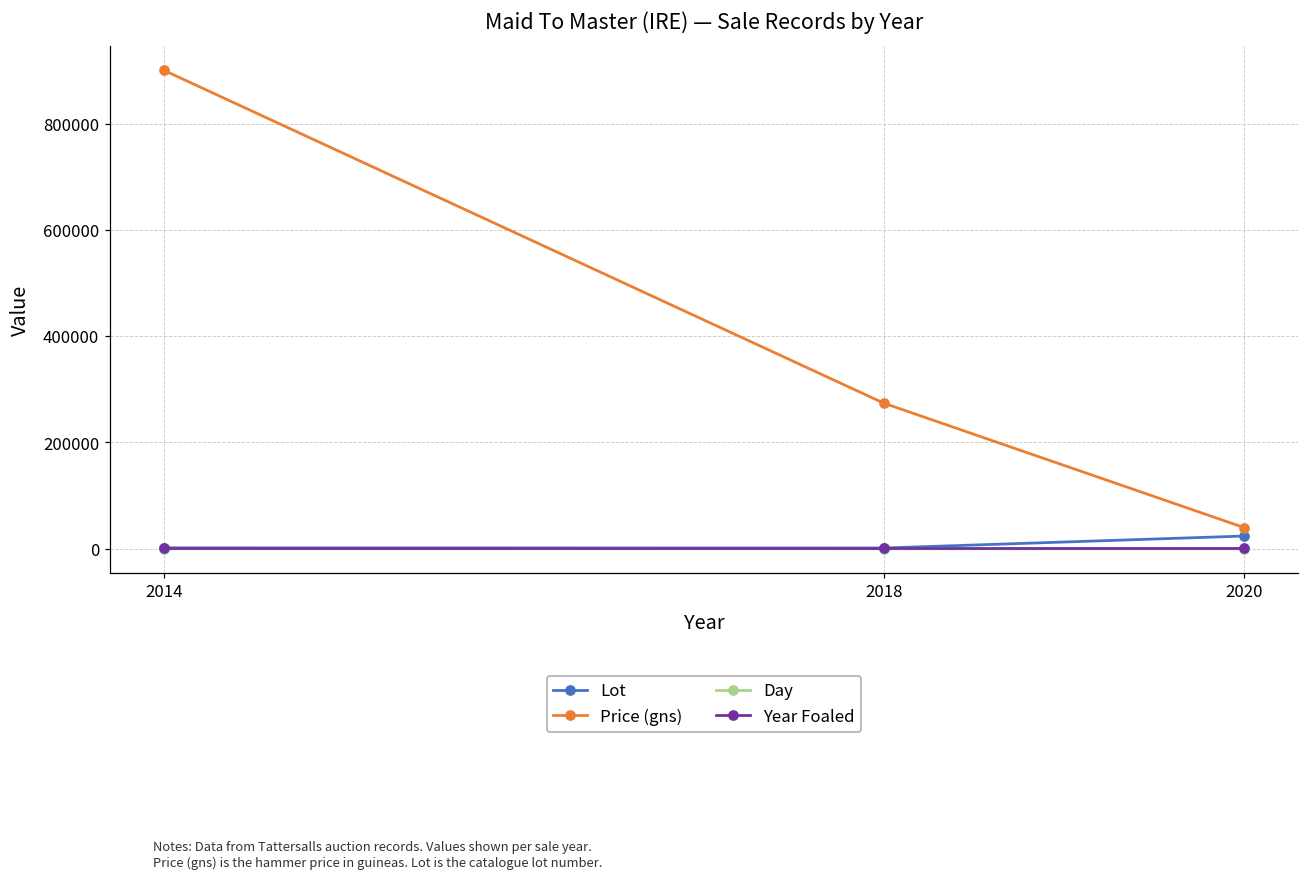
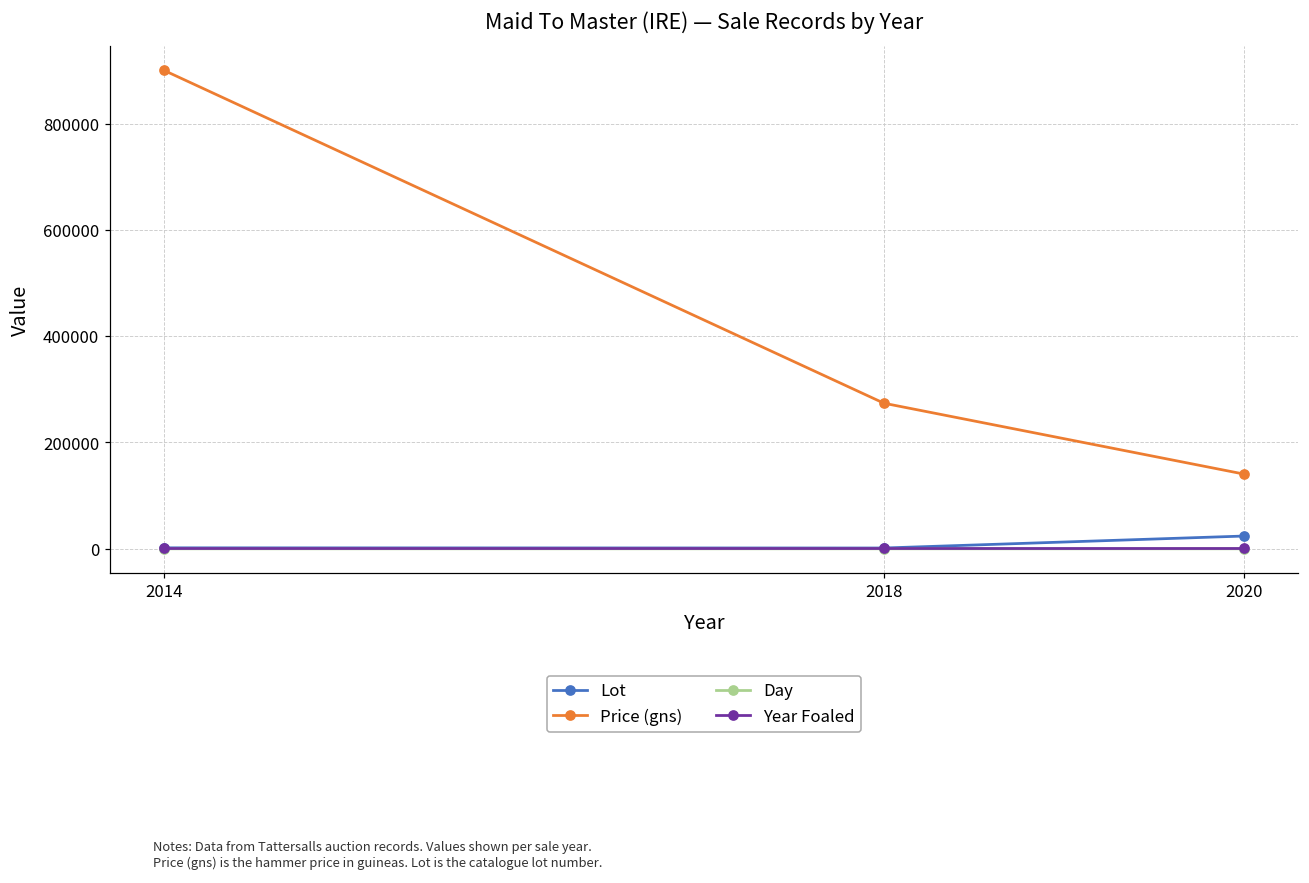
Price (gns), 2020: 40000 -> 140000
